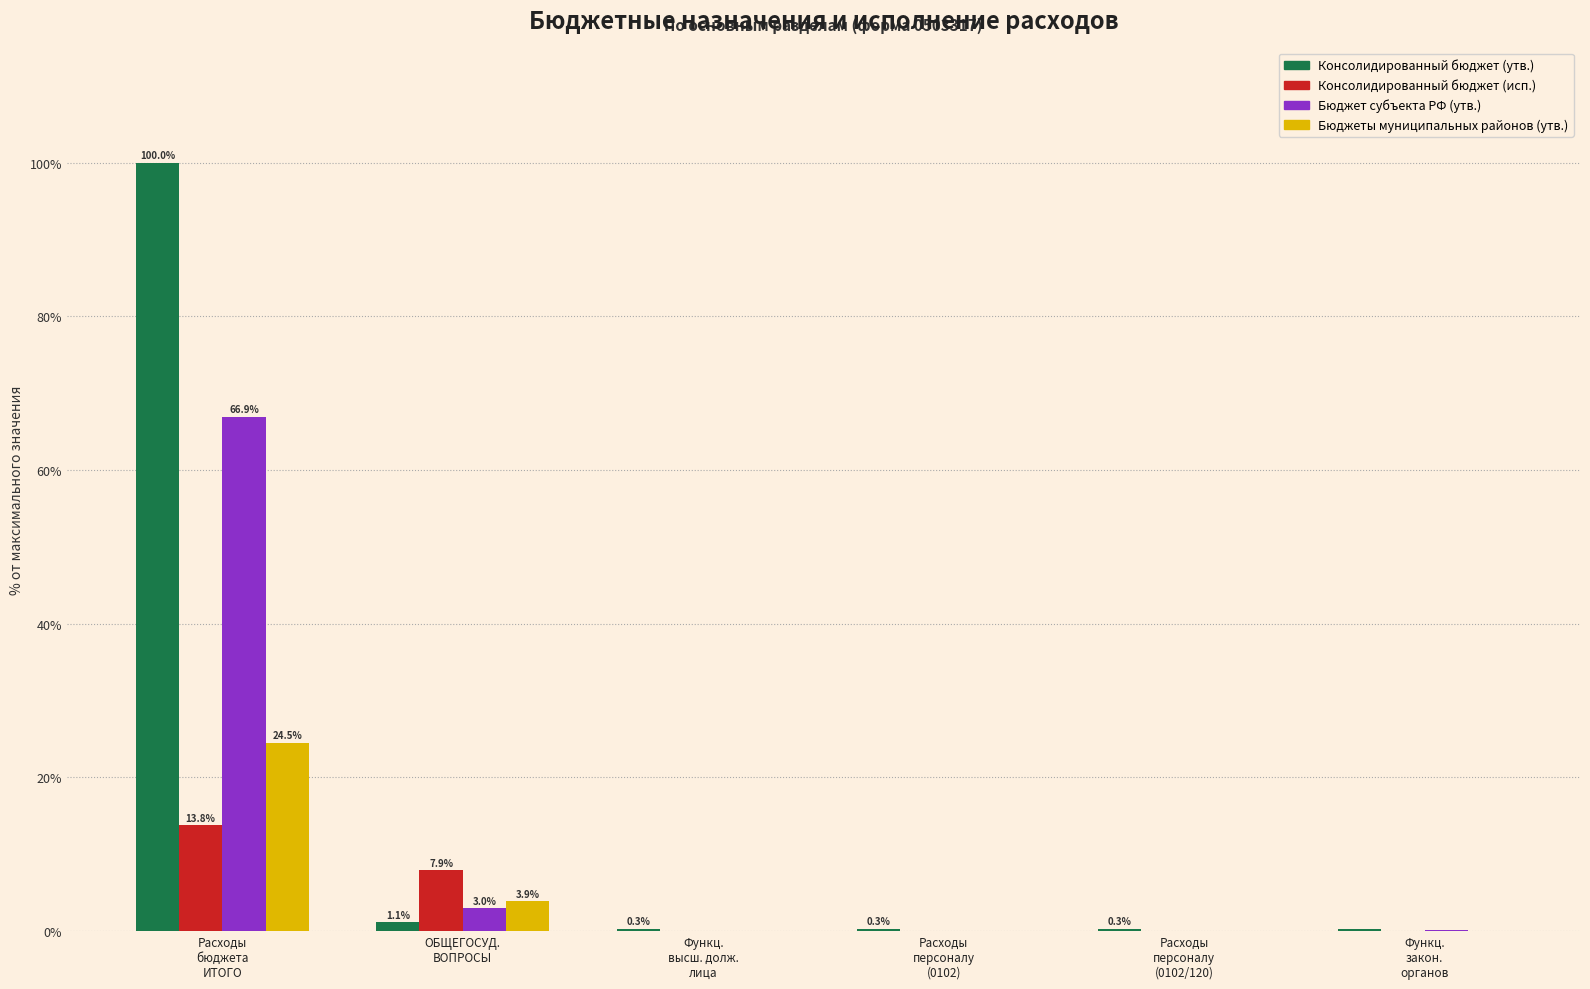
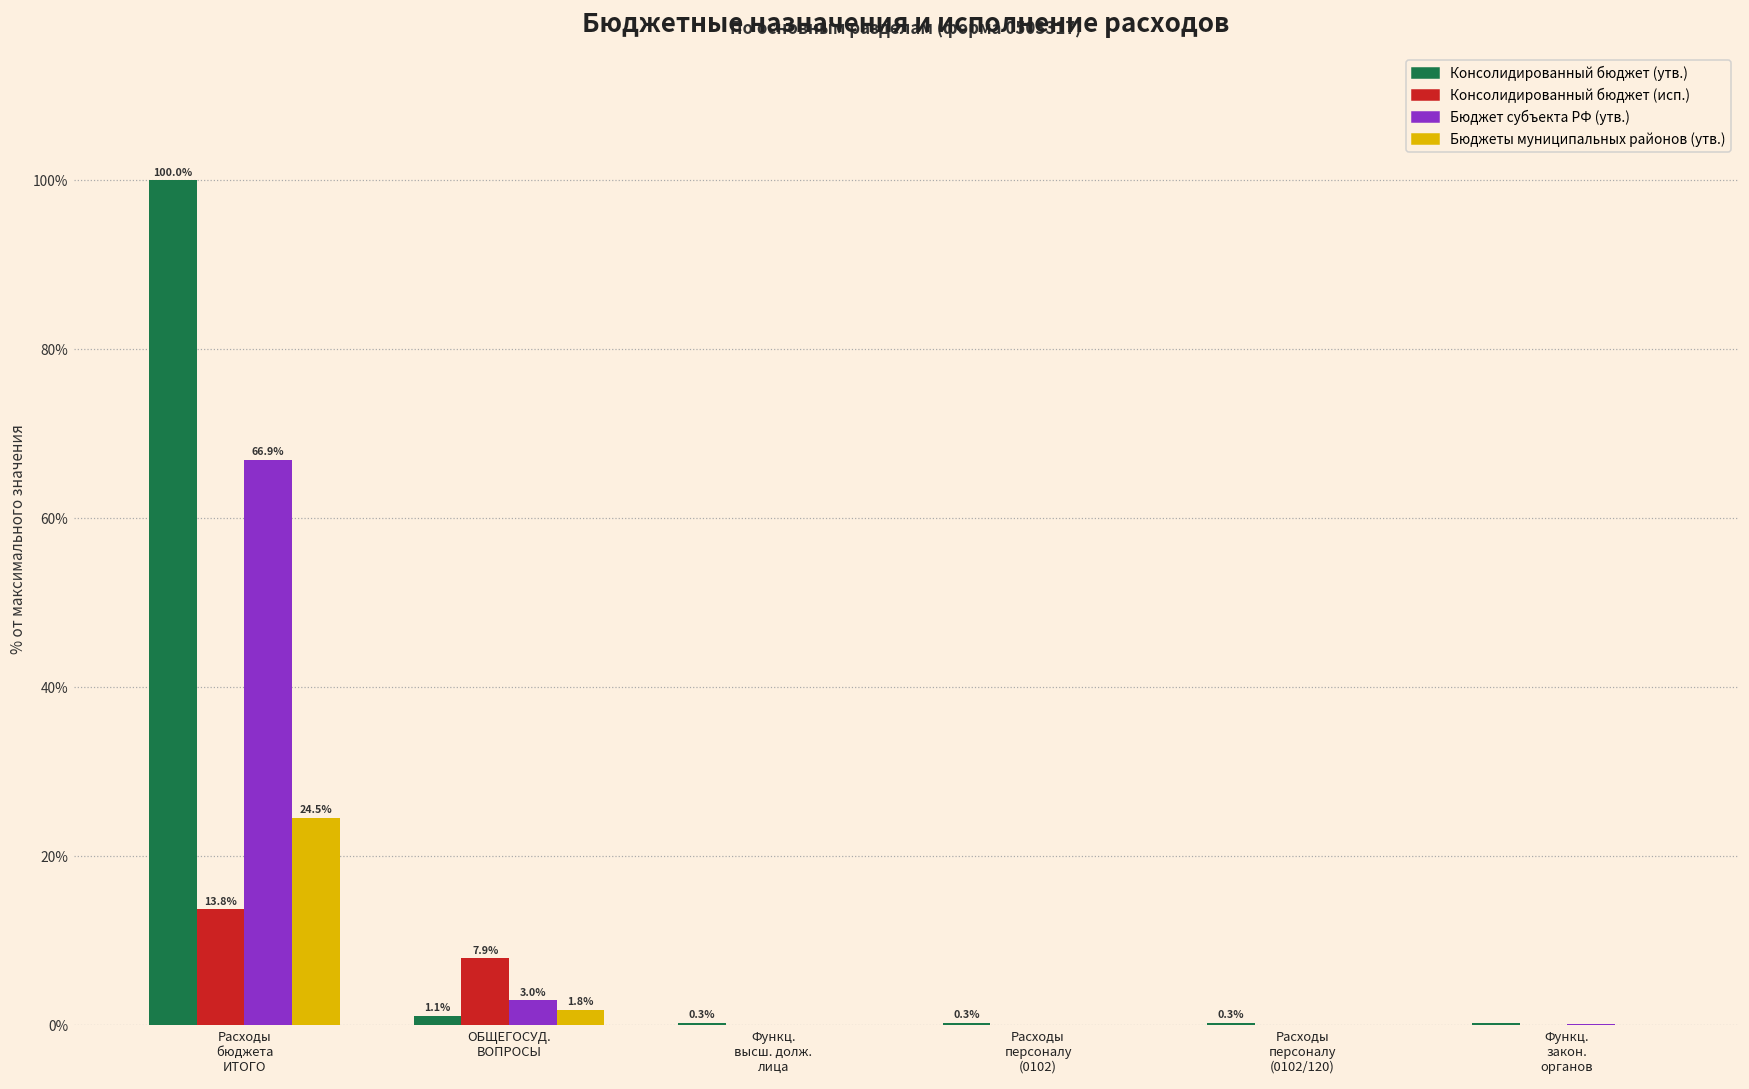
Бюджеты муниципальных районов (утв.), ОБЩЕГОСУД. ВОПРОСЫ: 3.9% -> 1.8%
